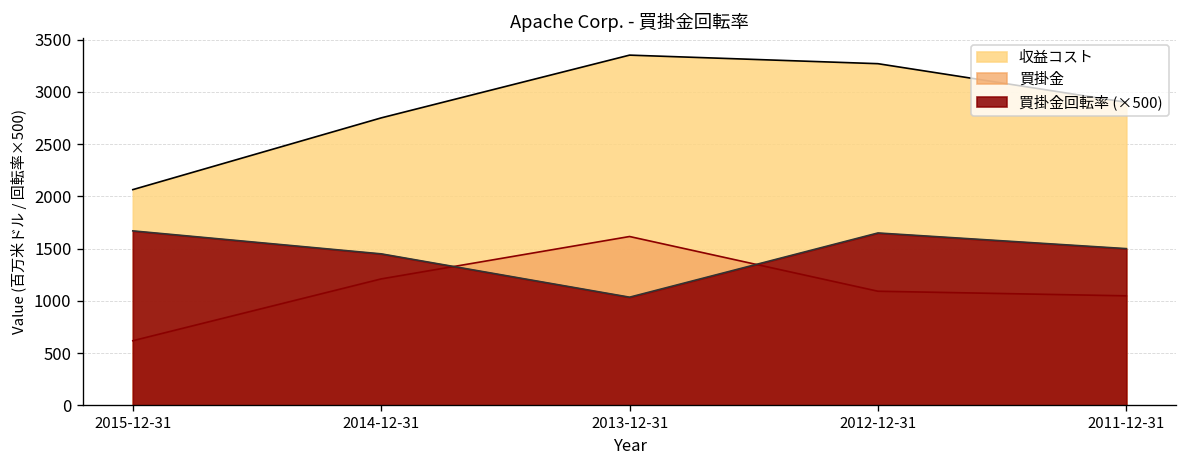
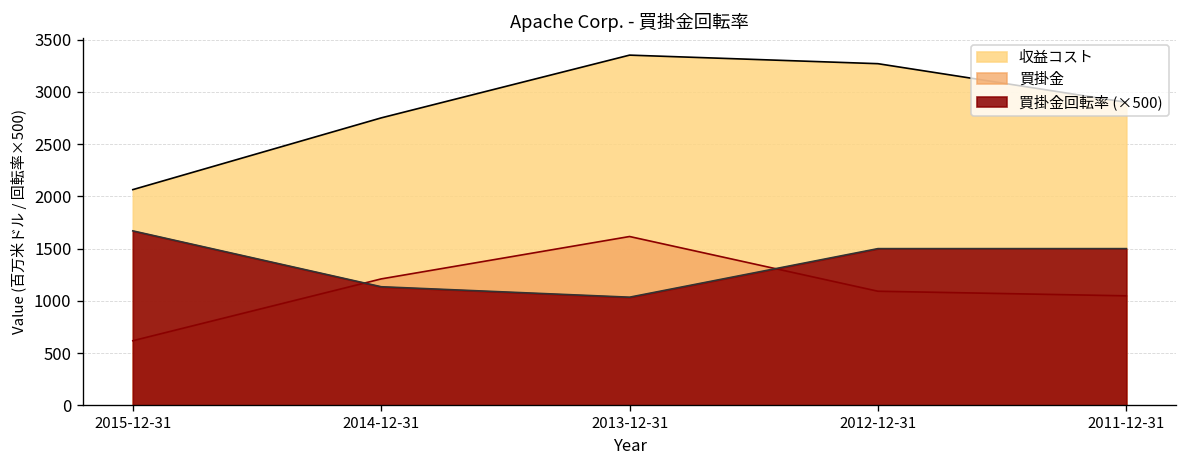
買掛金回転率 (×500), 2014-12-31: 1500 -> 1100
買掛金回転率 (×500), 2012-12-31: 1700 -> 1500
